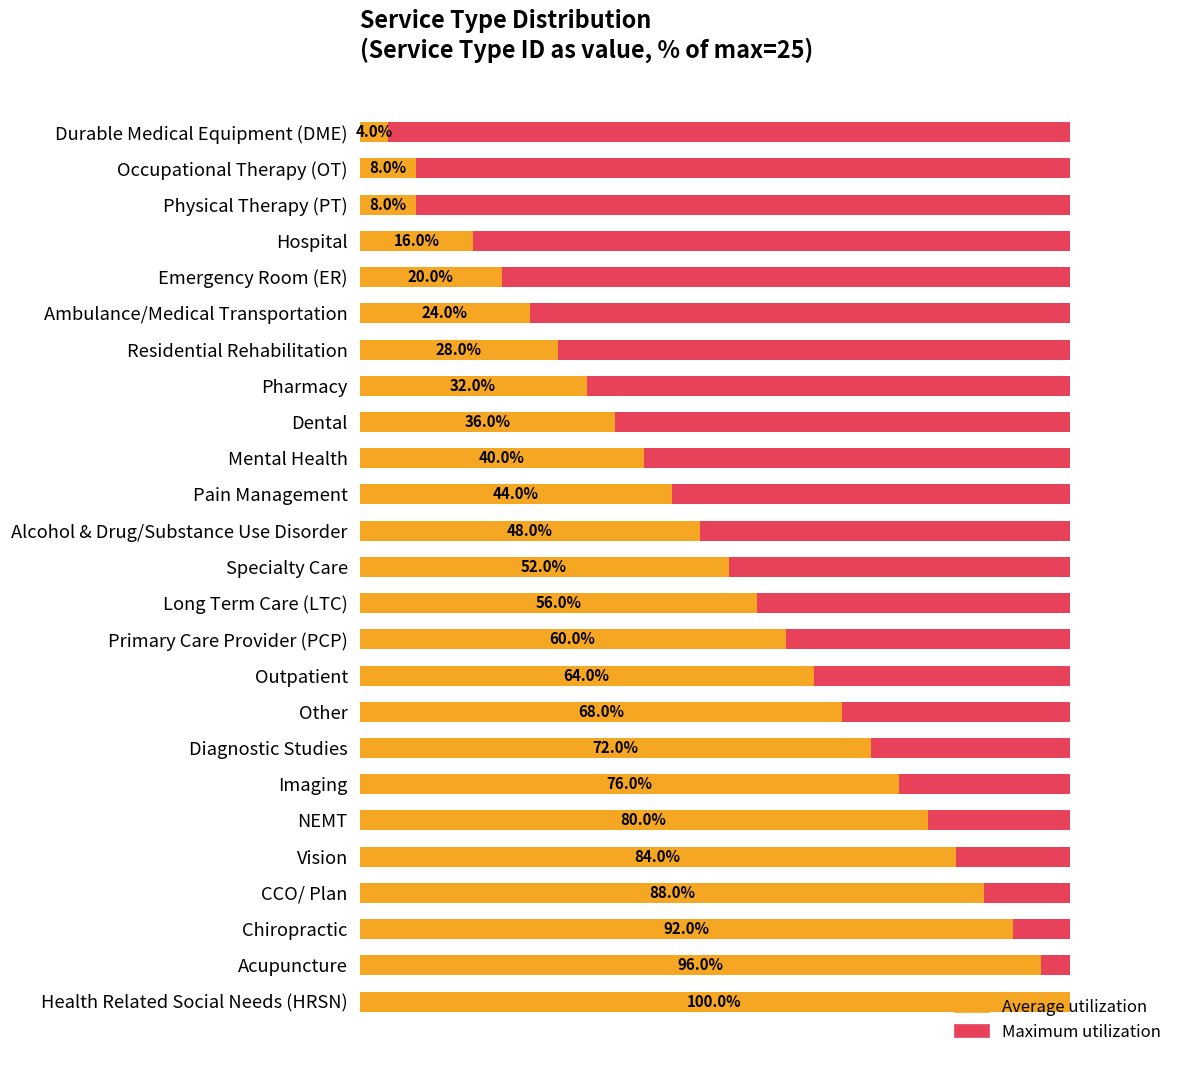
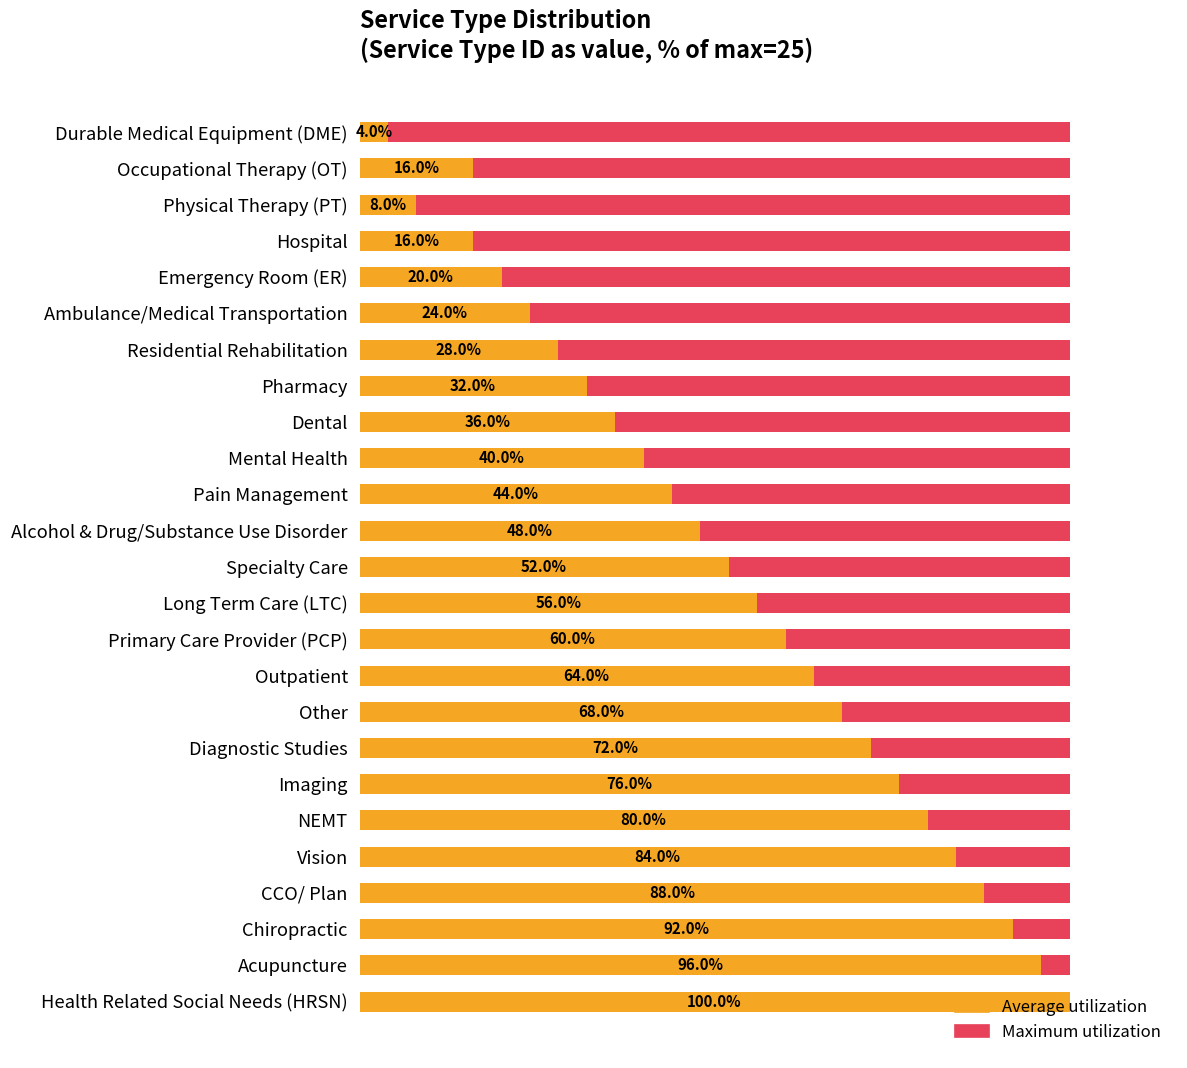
Average utilization, Occupational Therapy (OT): 8.0% -> 16.0%
